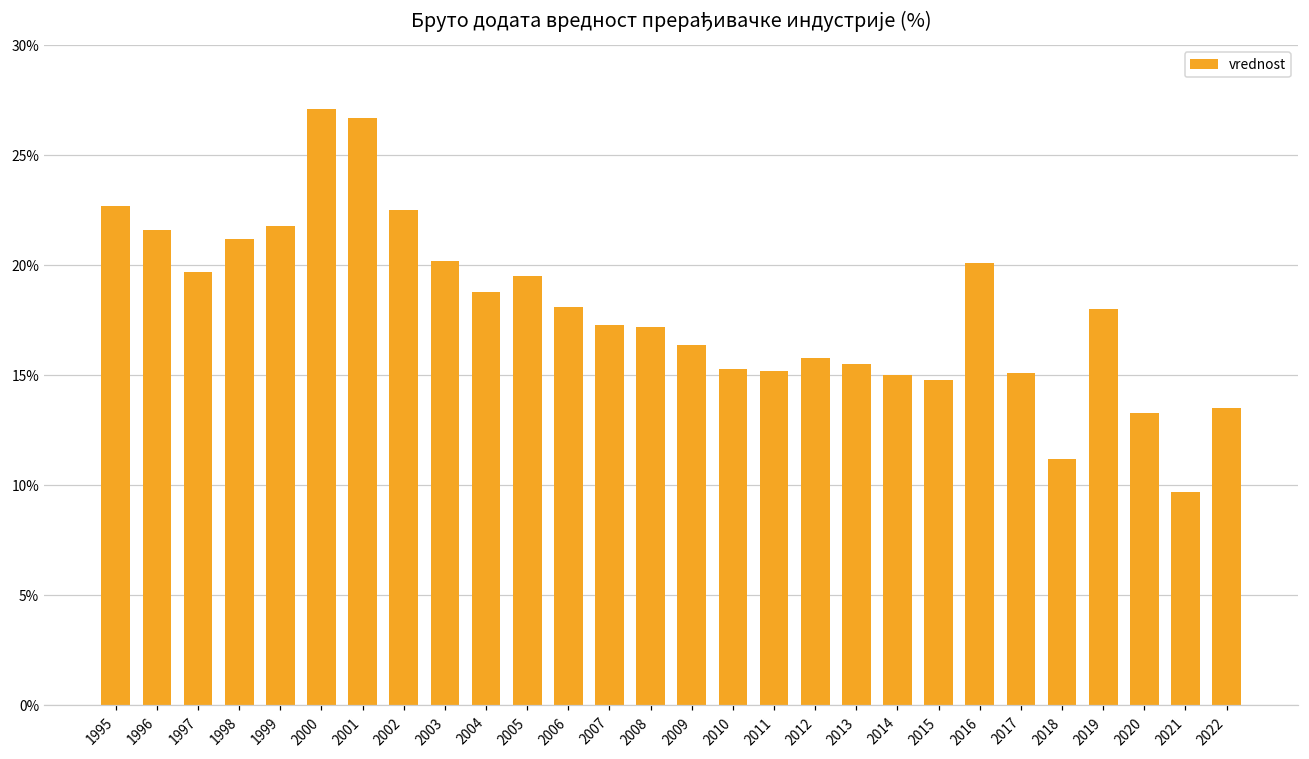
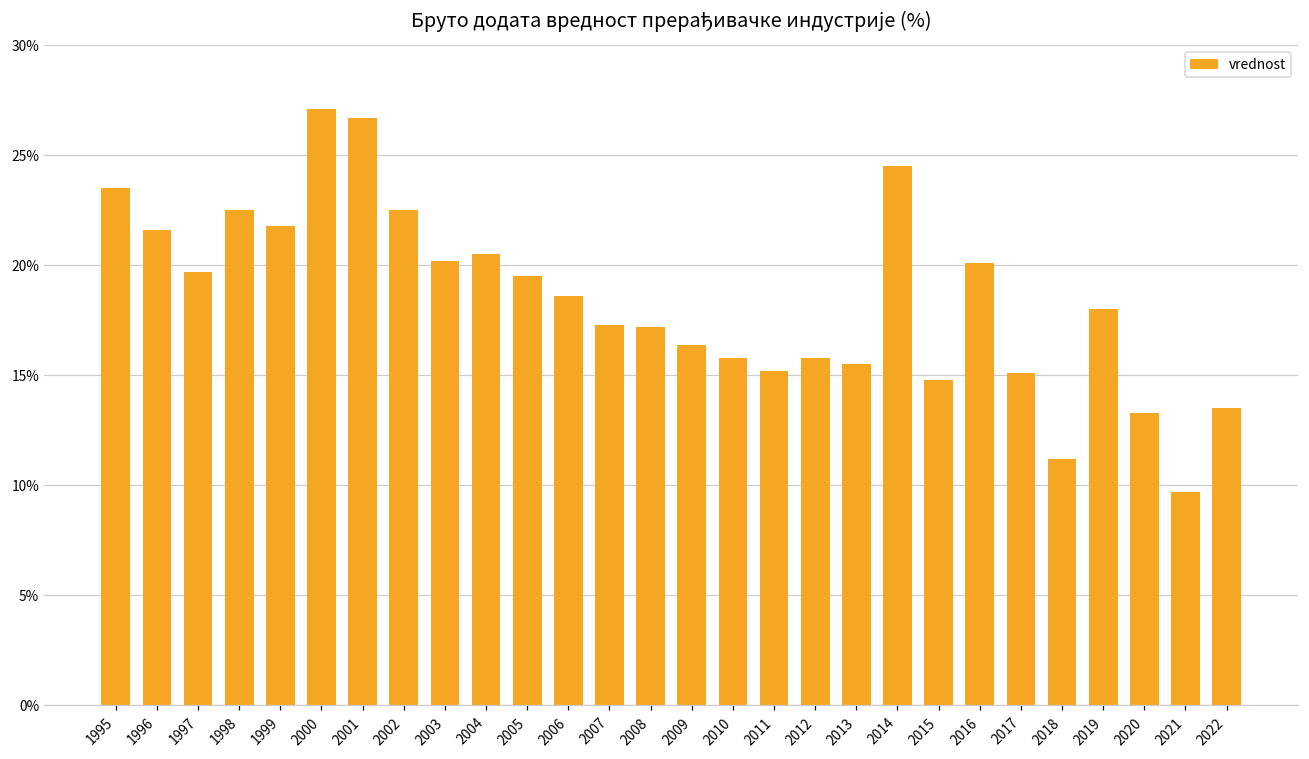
1995: 22.7% -> 23.5%
1998: 21.2% -> 22.5%
2004: 18.8% -> 20.5%
2006: 18.1% -> 18.6%
2010: 15.3% -> 15.8%
2014: 15.0% -> 24.5%
